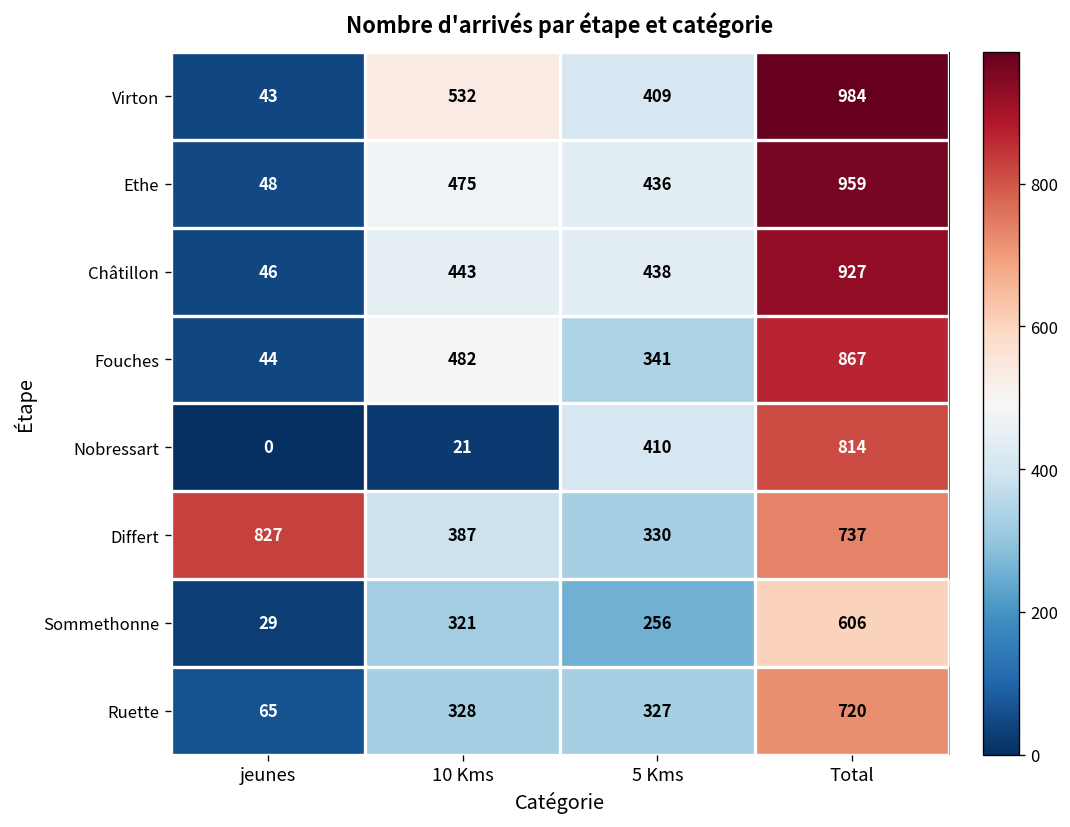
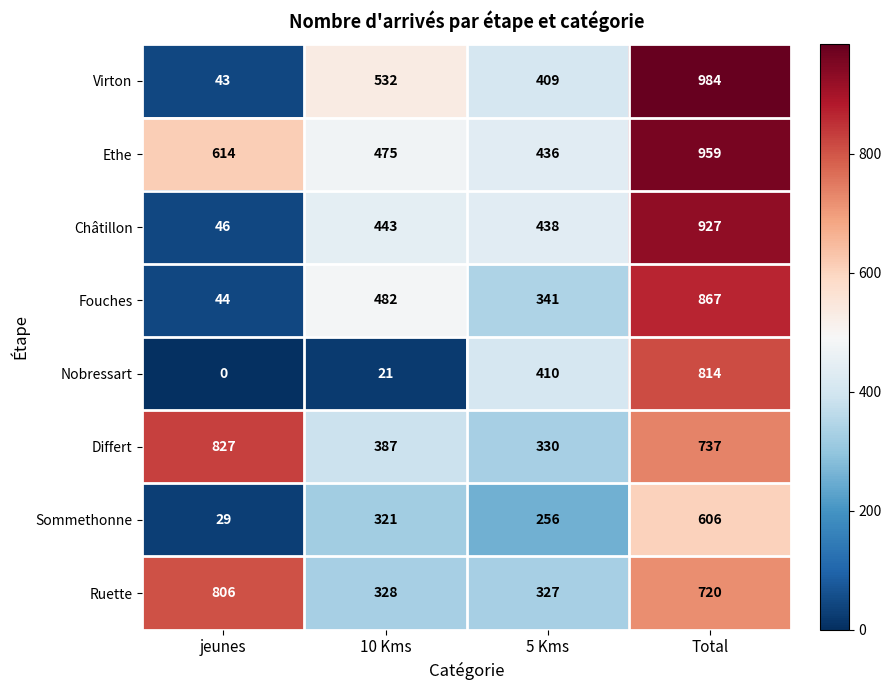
Ethe, jeunes: 48 -> 614
Ruette, jeunes: 65 -> 806
